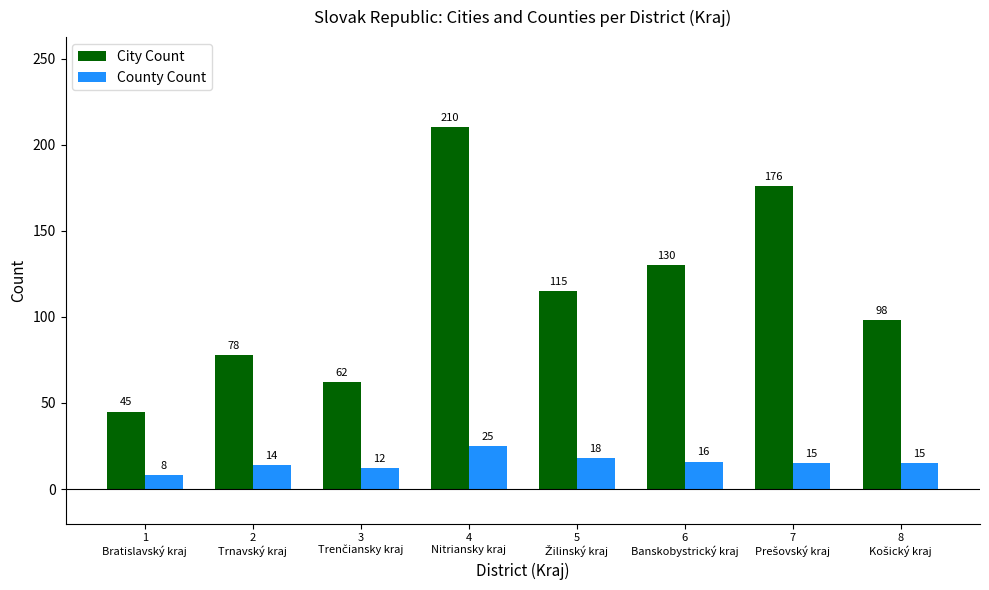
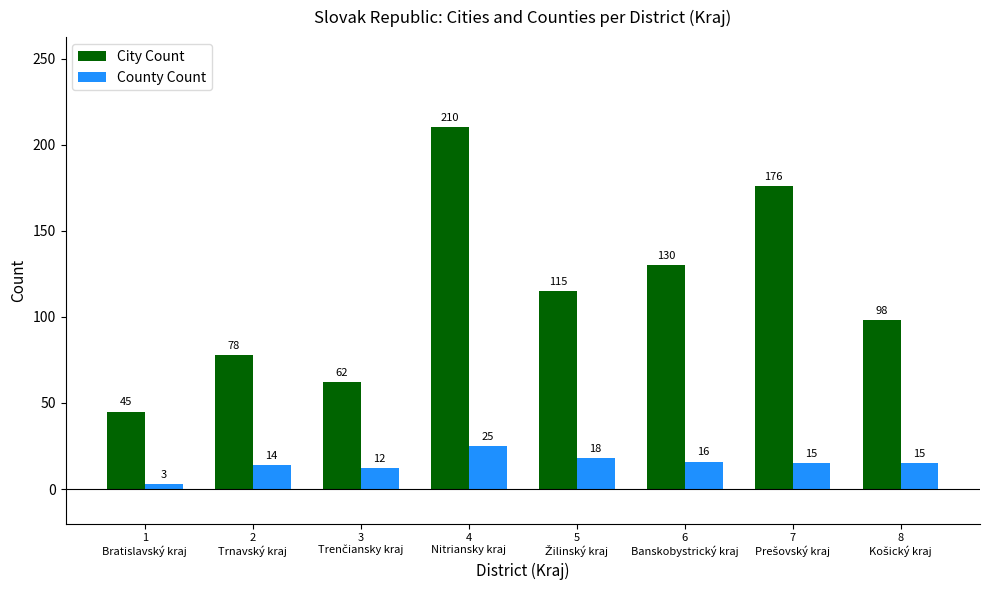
County Count, 1 Bratislavský kraj: 8 -> 3
